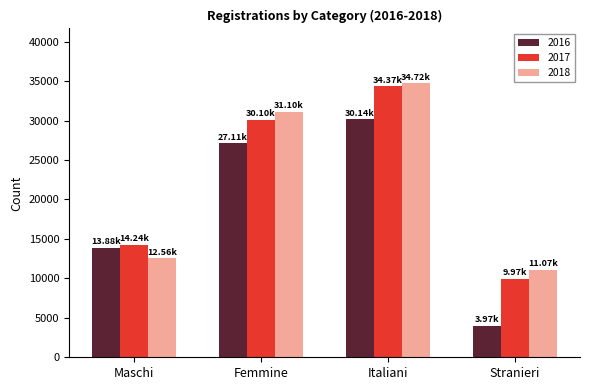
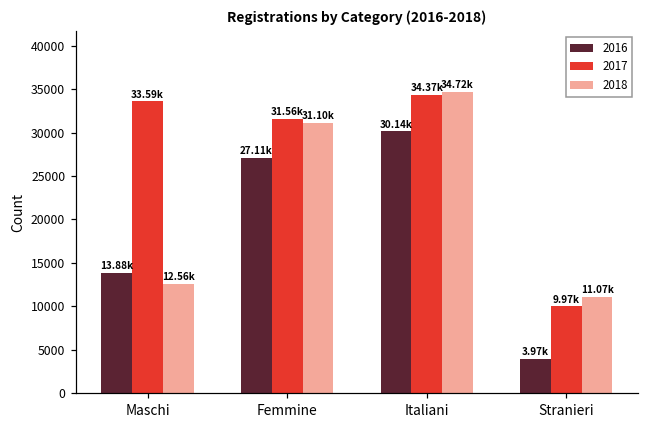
2017, Maschi: 14.24k -> 33.59k
2017, Femmine: 30.10k -> 31.56k
